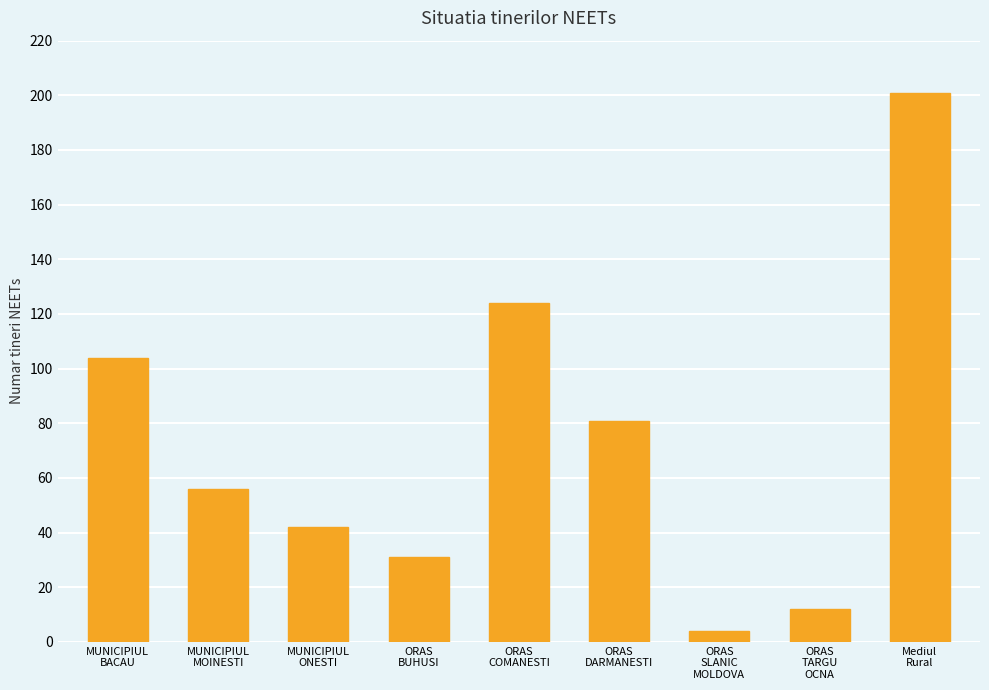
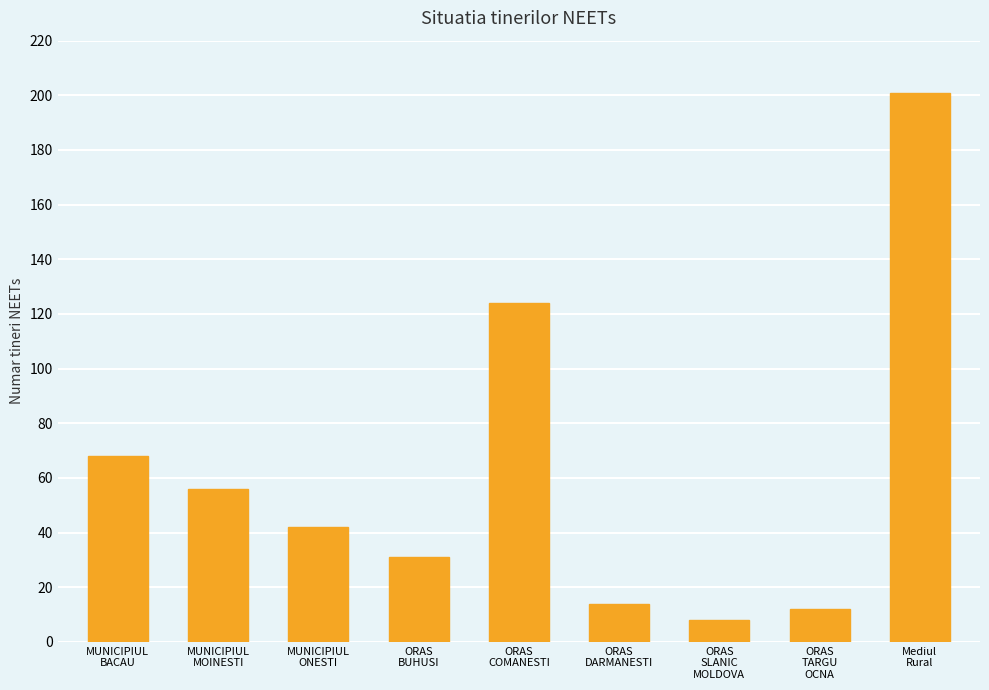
MUNICIPIUL BACAU: 104 -> 68
ORAS DARMANESTI: 81 -> 14
ORAS SLANIC MOLDOVA: 4 -> 8
